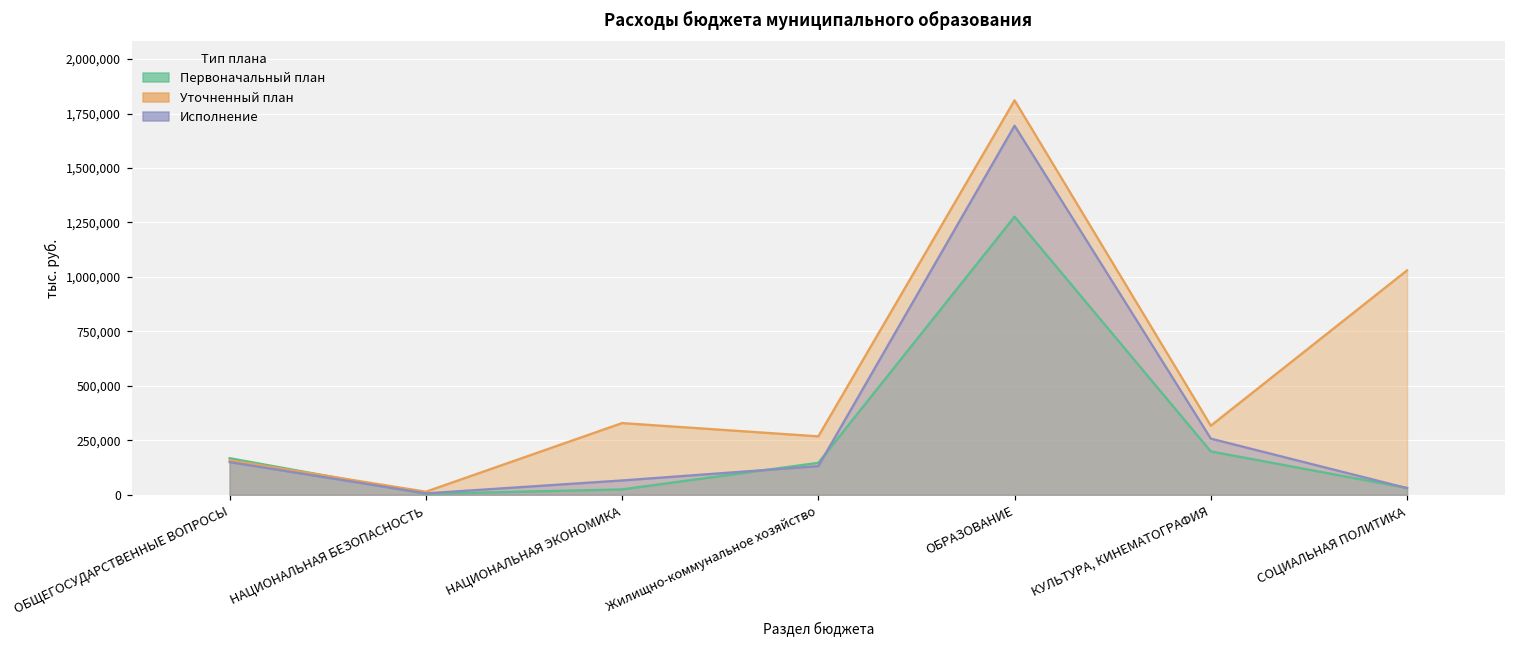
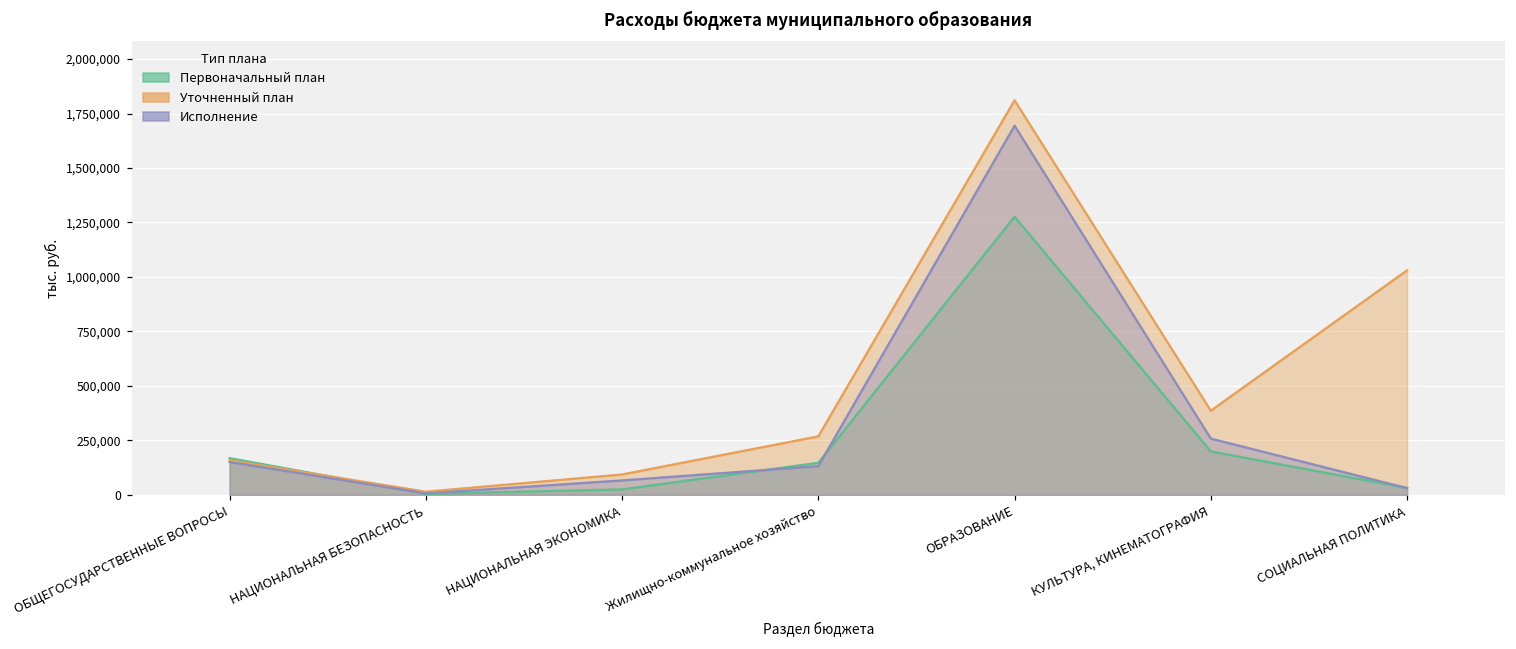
Уточненный план, НАЦИОНАЛЬНАЯ ЭКОНОМИКА: 330,000 -> 90,000
Уточненный план, КУЛЬТУРА, КИНЕМАТОГРАФИЯ: 320,000 -> 390,000
